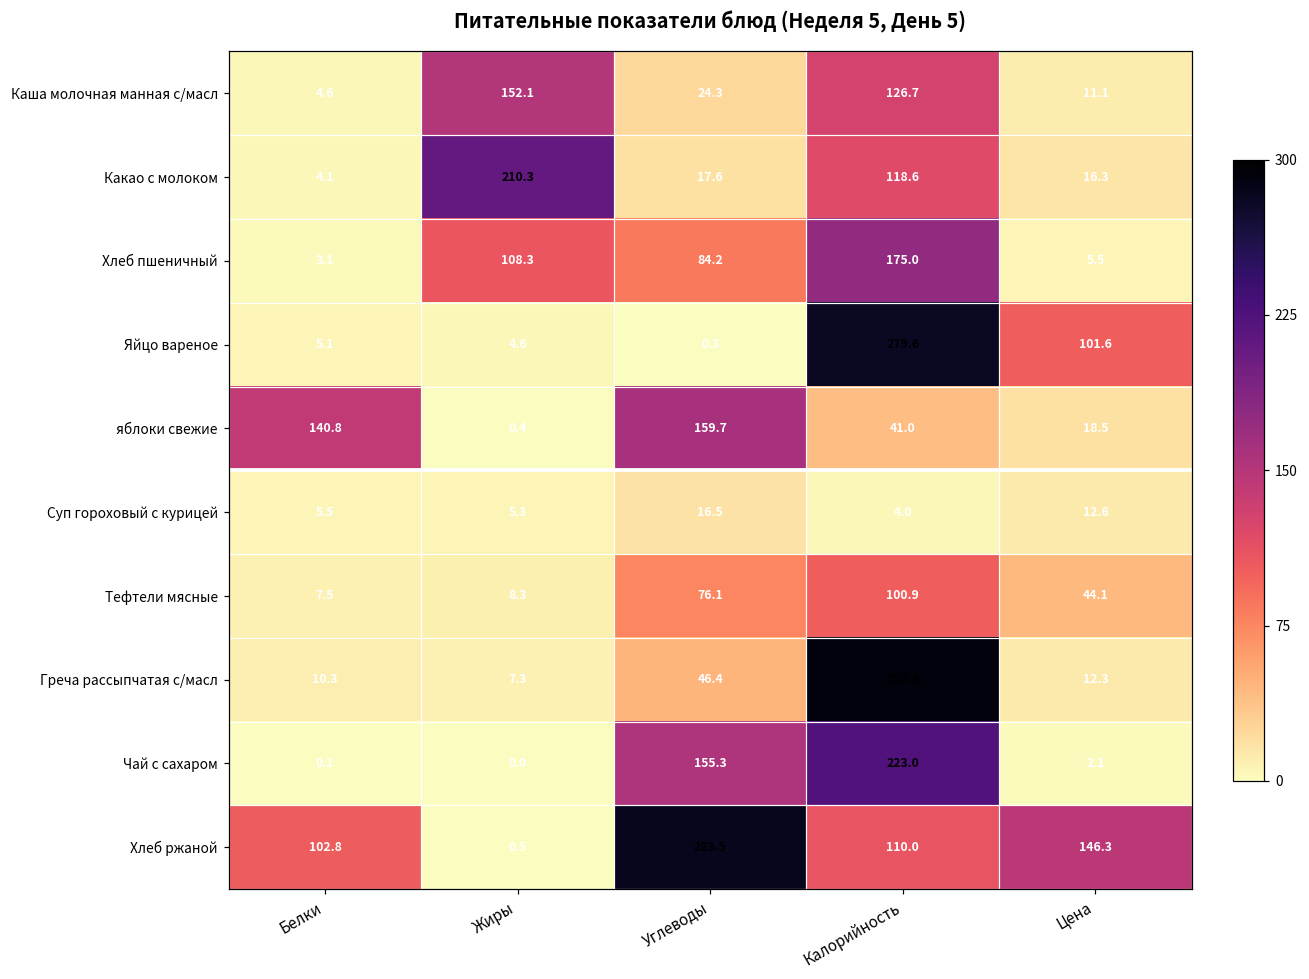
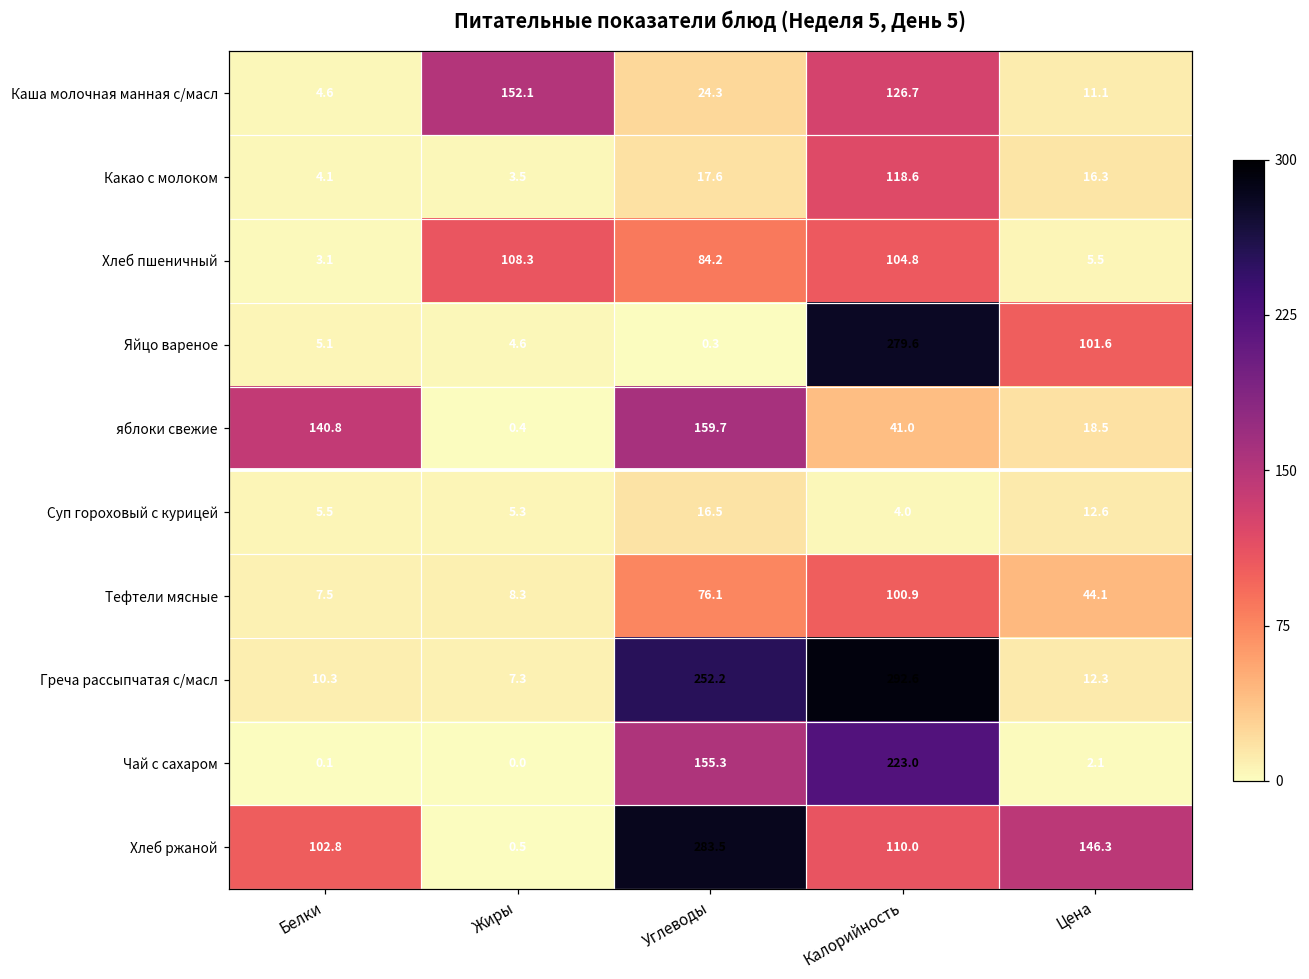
Какао с молоком, Жиры: 210.3 -> 3.5
Хлеб пшеничный, Калорийность: 175.0 -> 104.8
Греча рассыпчатая с/масл, Углеводы: 46.4 -> 252.2
